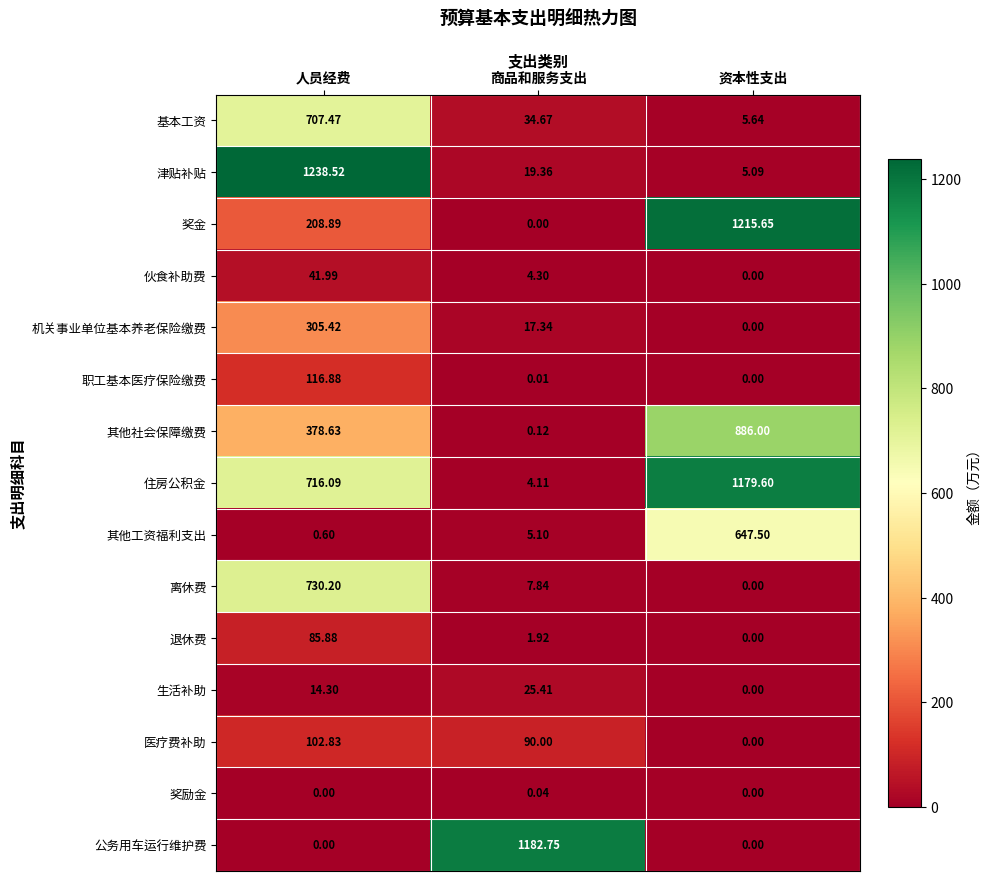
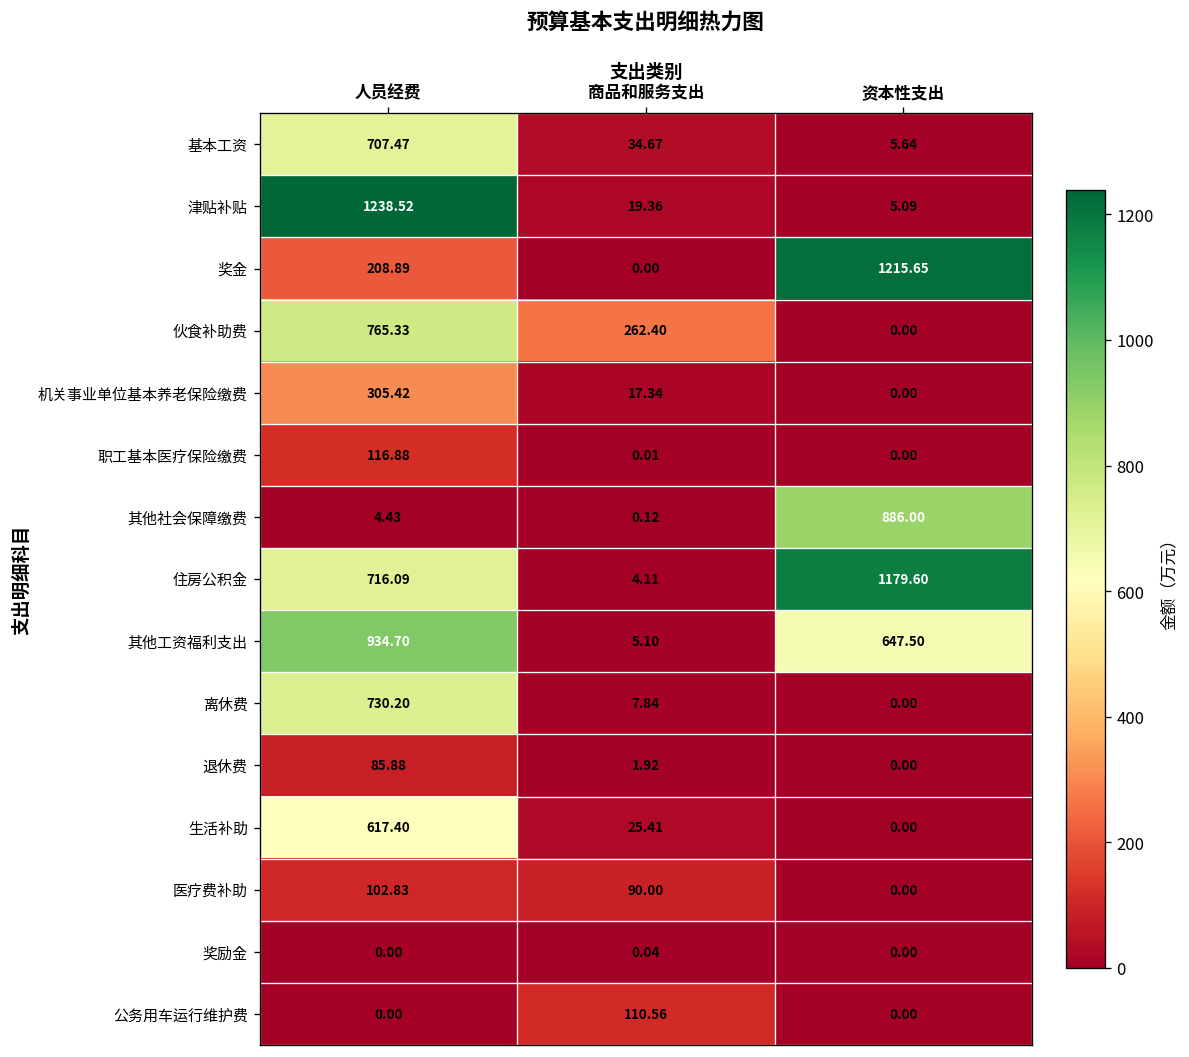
伙食补助费, 人员经费: 41.99 -> 765.33
伙食补助费, 商品和服务支出: 4.30 -> 262.40
其他社会保障缴费, 人员经费: 378.63 -> 4.43
其他工资福利支出, 人员经费: 0.60 -> 934.70
生活补助, 人员经费: 14.30 -> 617.40
公务用车运行维护费, 商品和服务支出: 1182.75 -> 110.56
